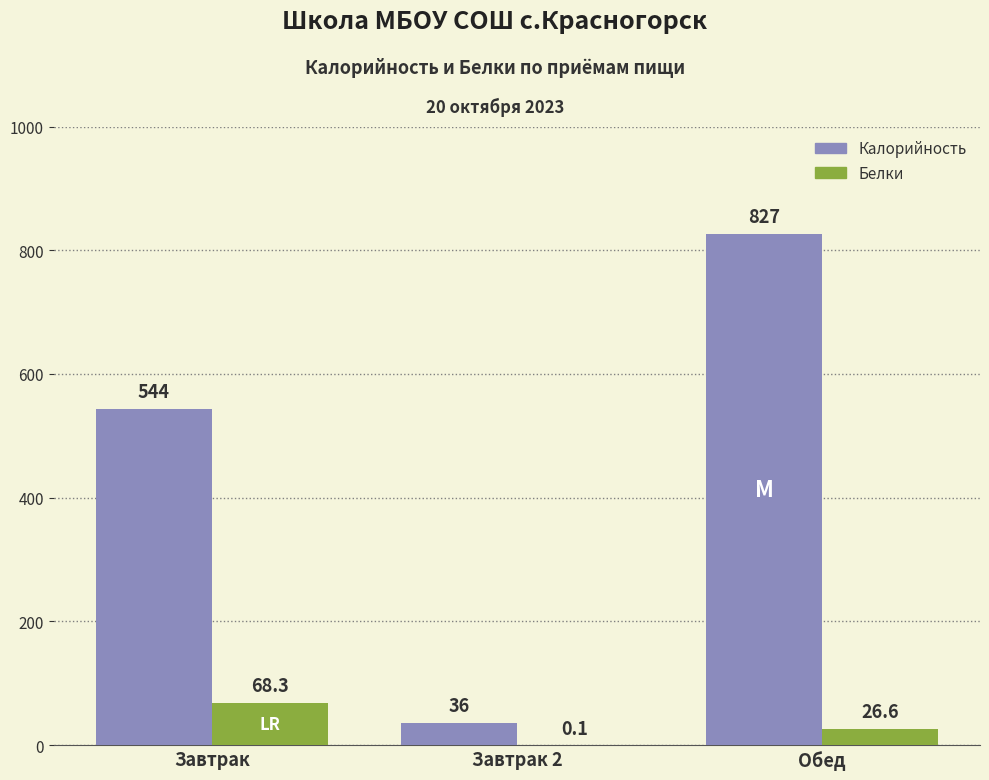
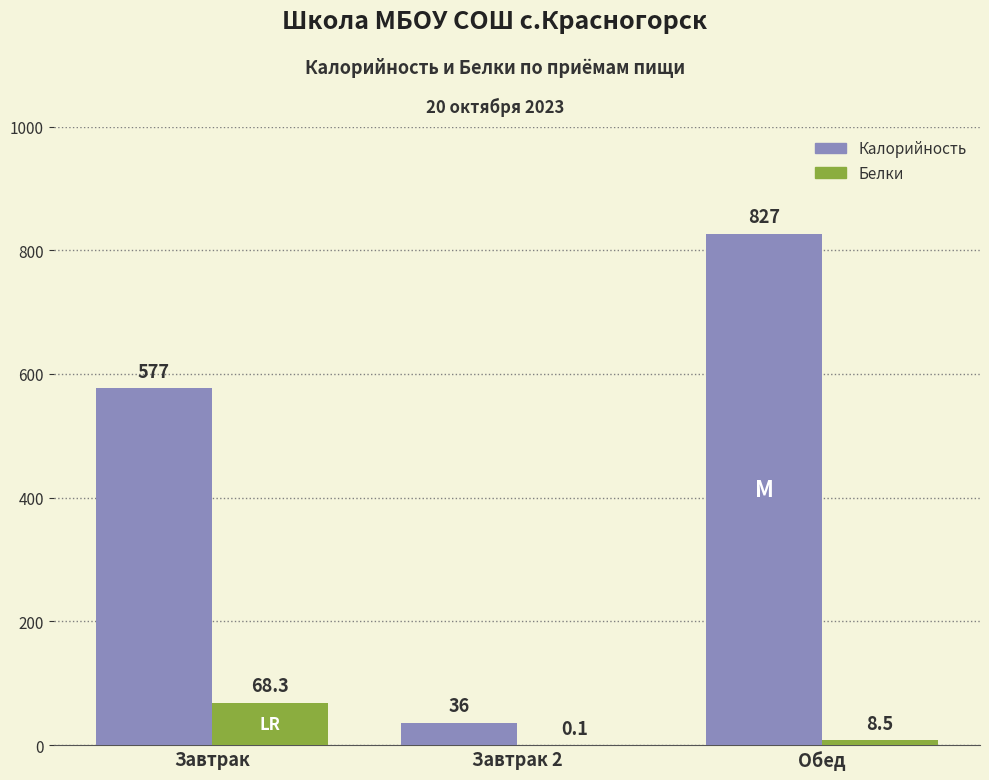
Калорийность, Завтрак: 544 -> 577
Белки, Обед: 26.6 -> 8.5
